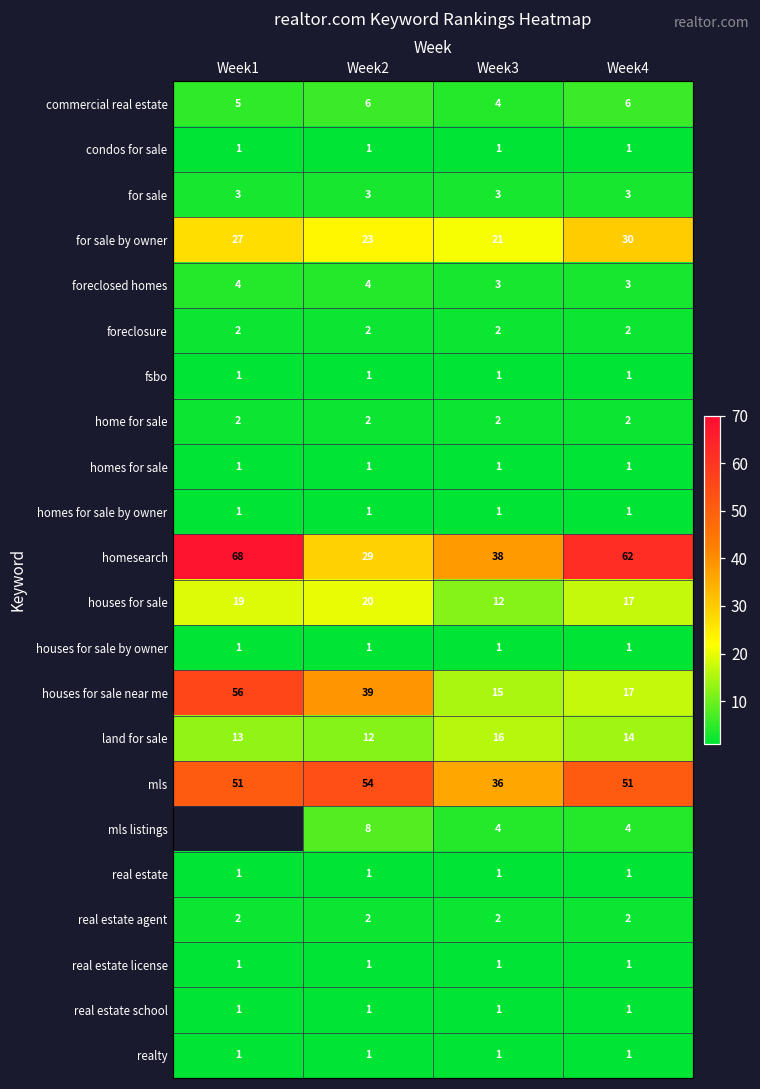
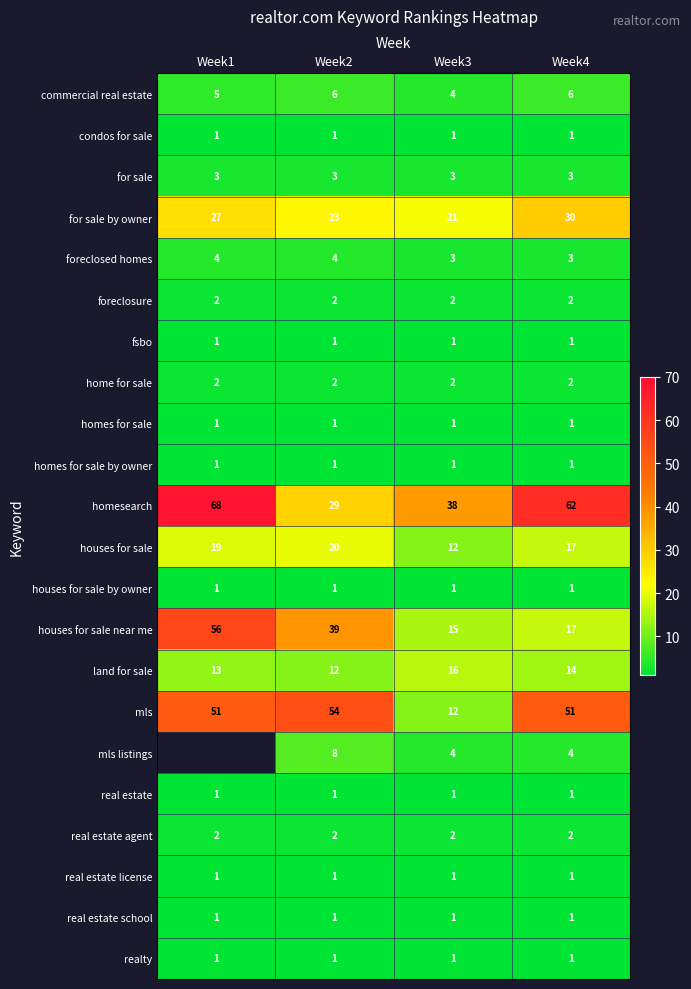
mls, Week3: 36 -> 12
